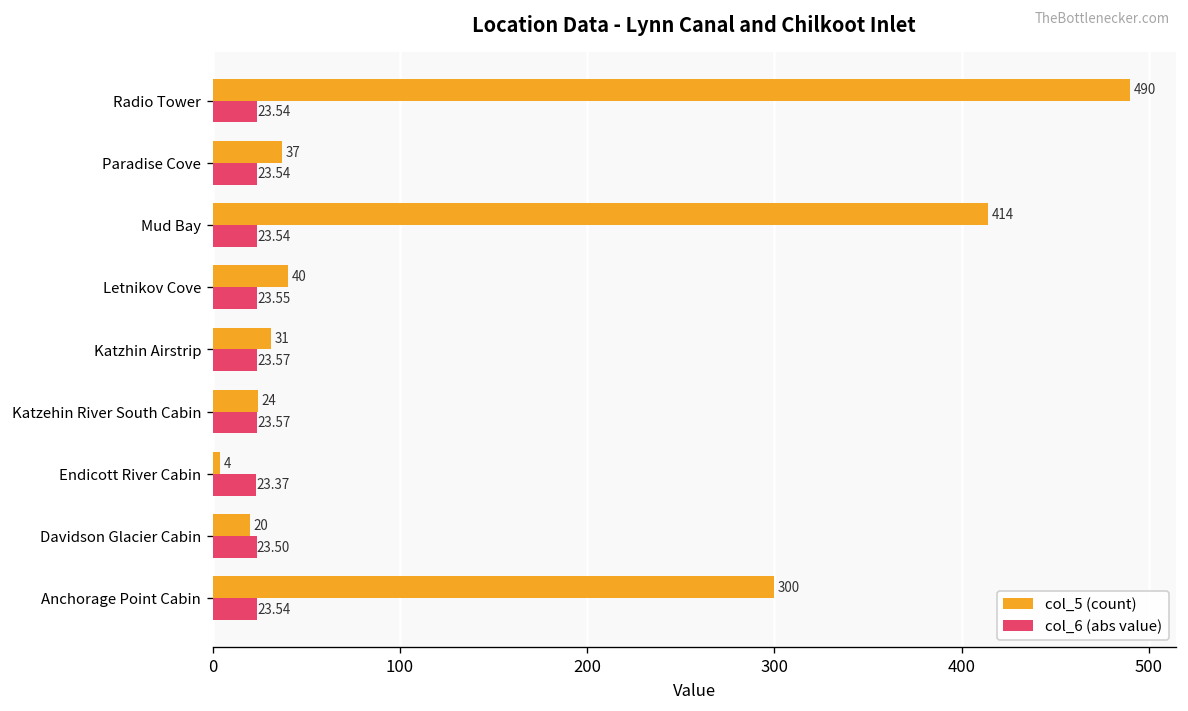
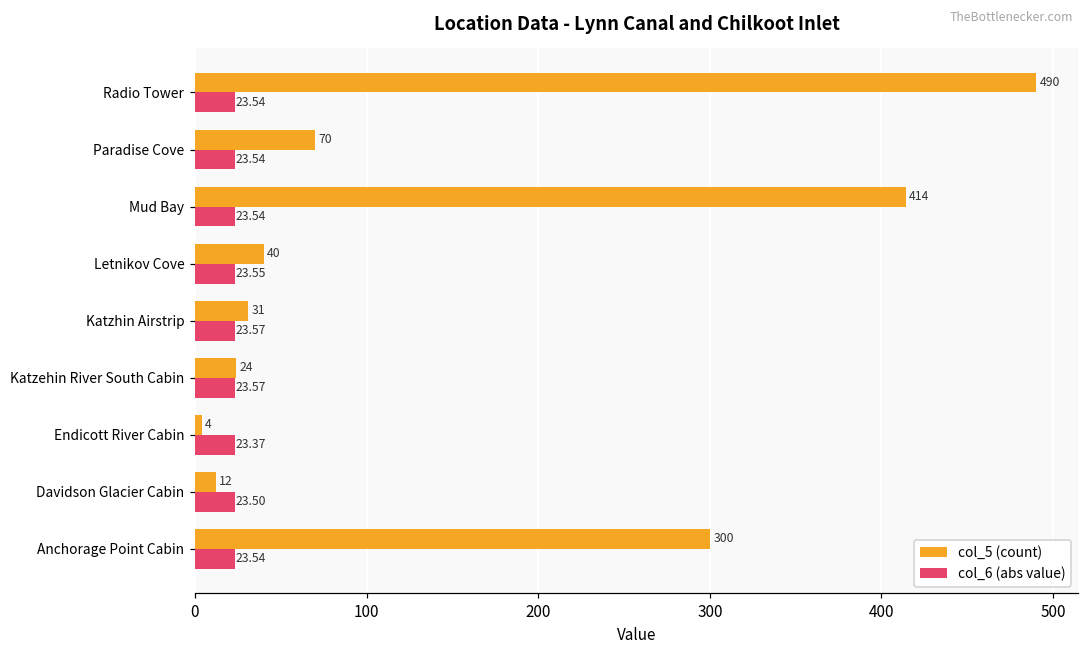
col_5 (count), Paradise Cove: 37 -> 70
col_5 (count), Davidson Glacier Cabin: 20 -> 12
